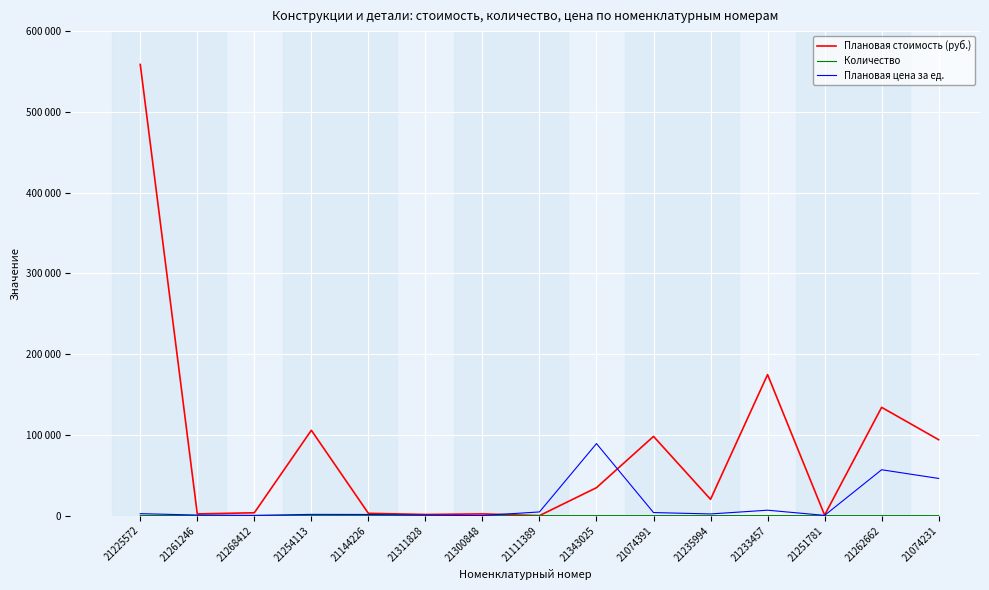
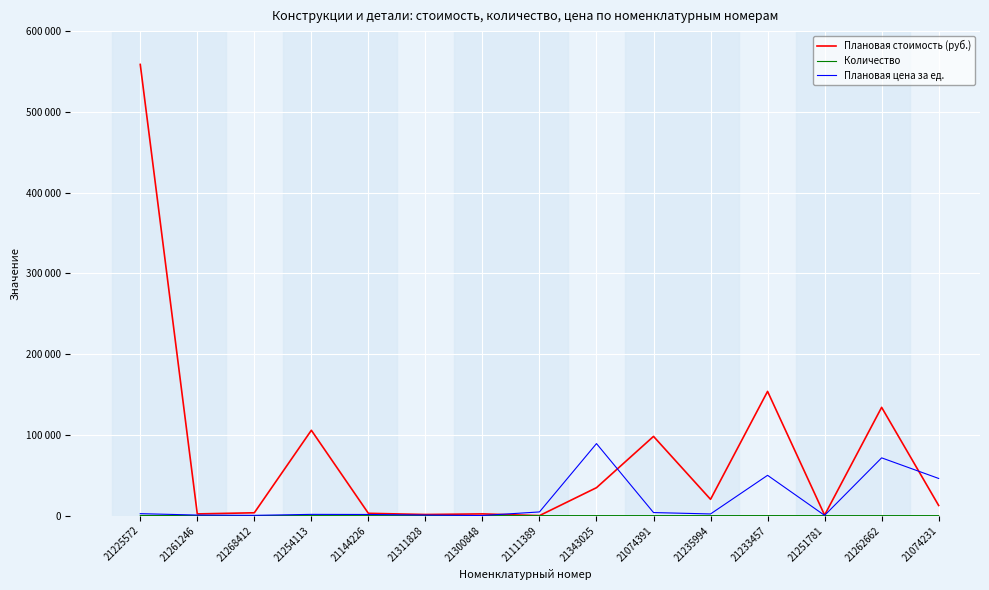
Плановая стоимость (руб.), 21233457: 170000 -> 150000
Плановая цена за ед., 21233457: 10000 -> 50000
Плановая цена за ед., 21262662: 60000 -> 70000
Плановая стоимость (руб.), 21074231: 90000 -> 10000
